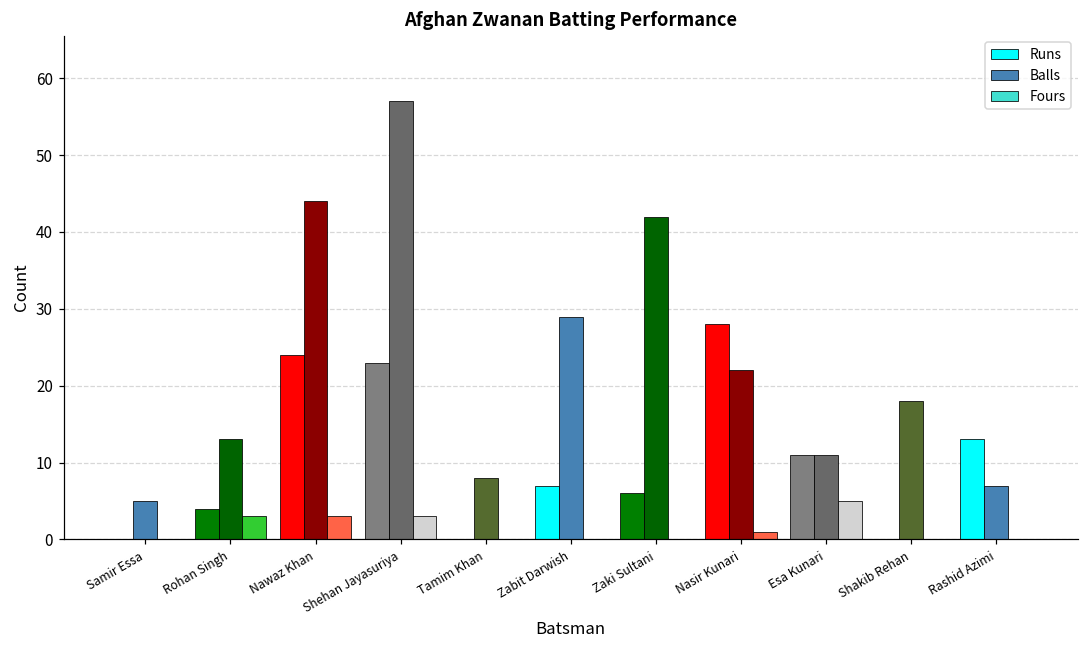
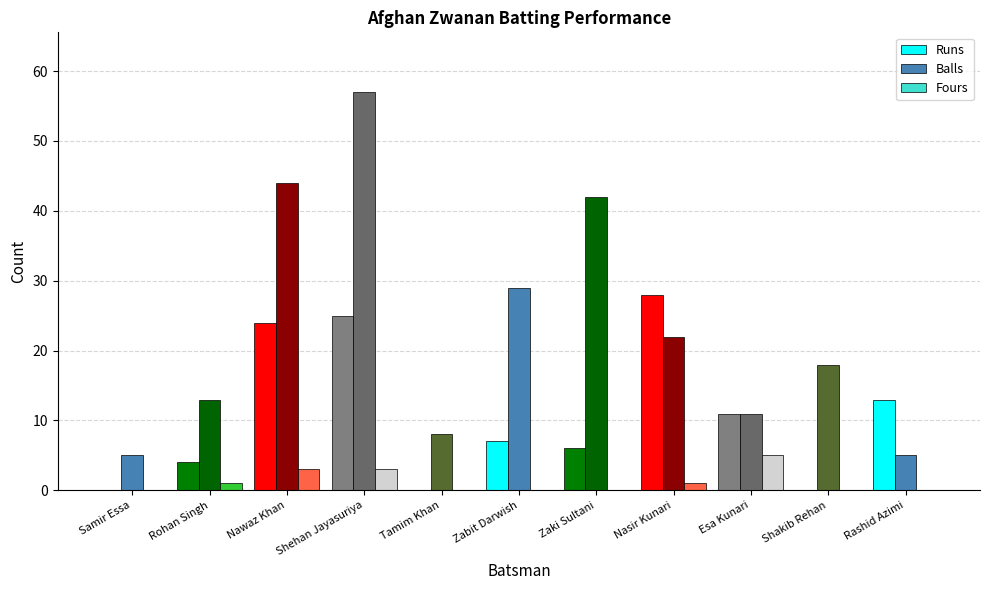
Fours, Rohan Singh: 3 -> 1
Runs, Shehan Jayasuriya: 23 -> 25
Balls, Rashid Azimi: 7 -> 5
